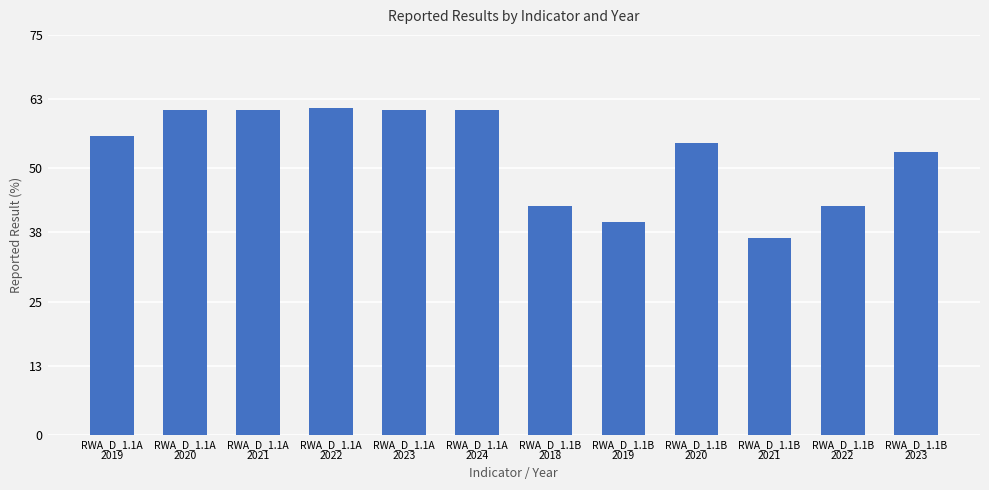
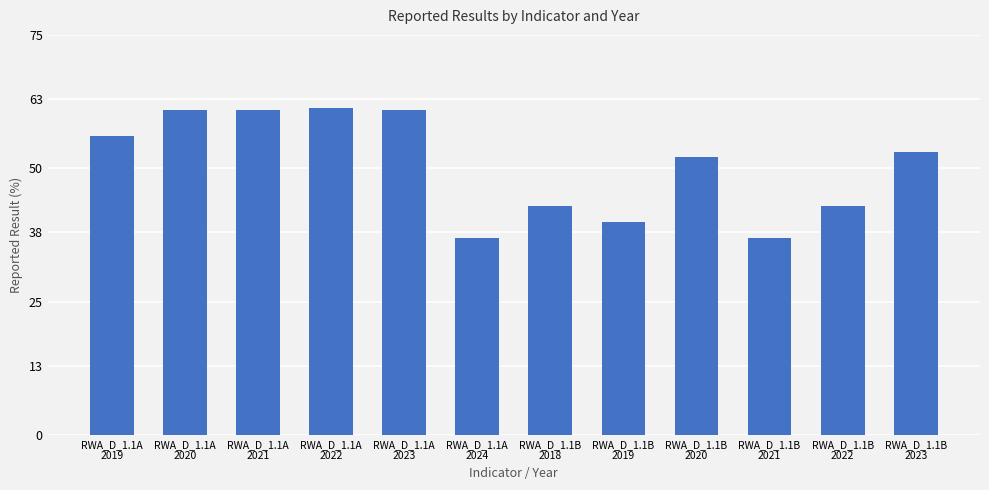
RWA_D_1.1A 2024: 61 -> 37
RWA_D_1.1B 2020: 55 -> 52
